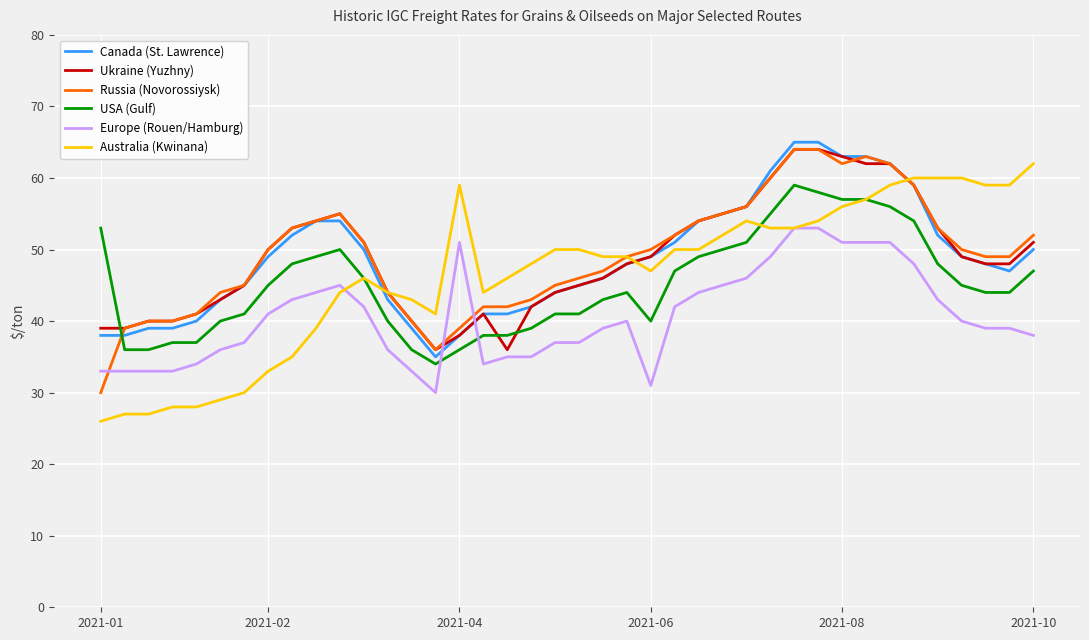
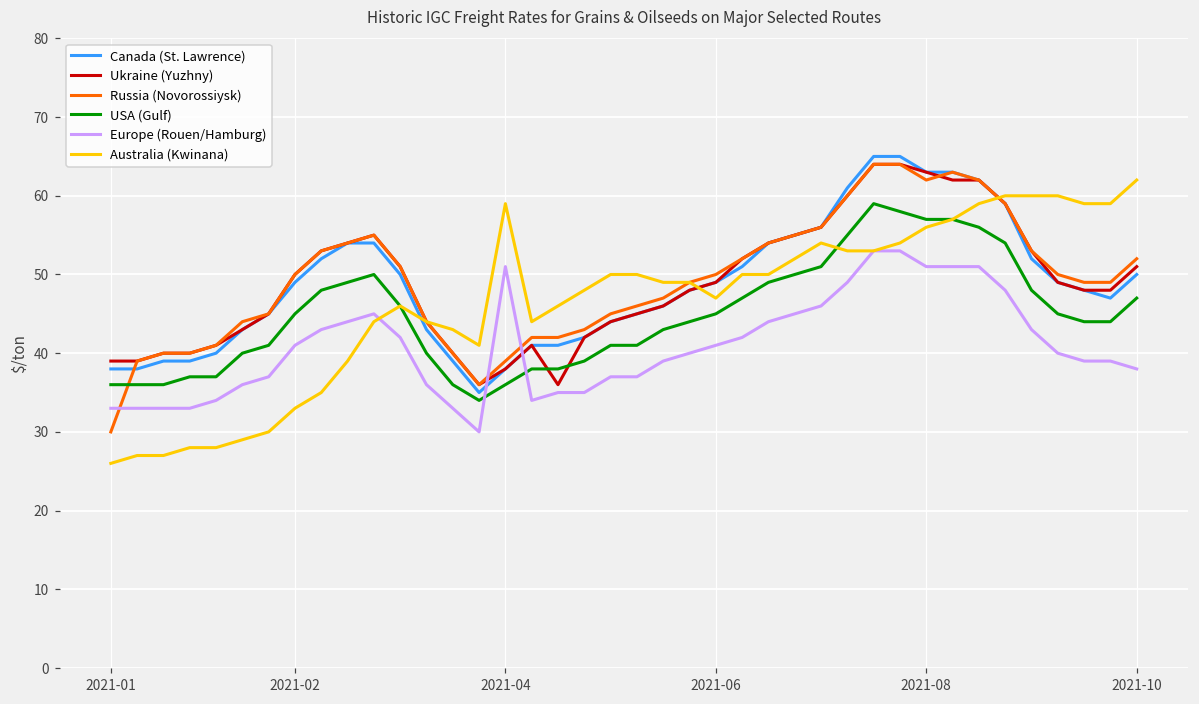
USA (Gulf), 2021-01: 53 -> 36
USA (Gulf), 2021-06: 40 -> 45
Europe (Rouen/Hamburg), 2021-06: 31 -> 41
